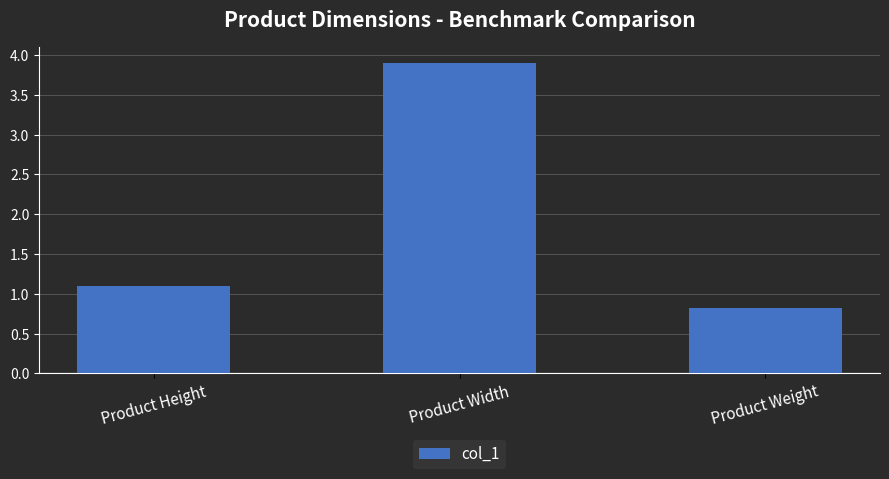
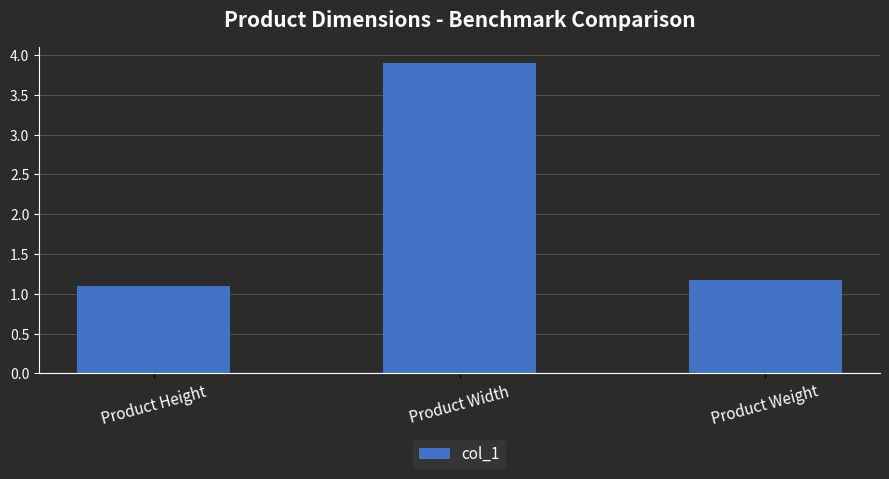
Product Weight: 0.8 -> 1.2
